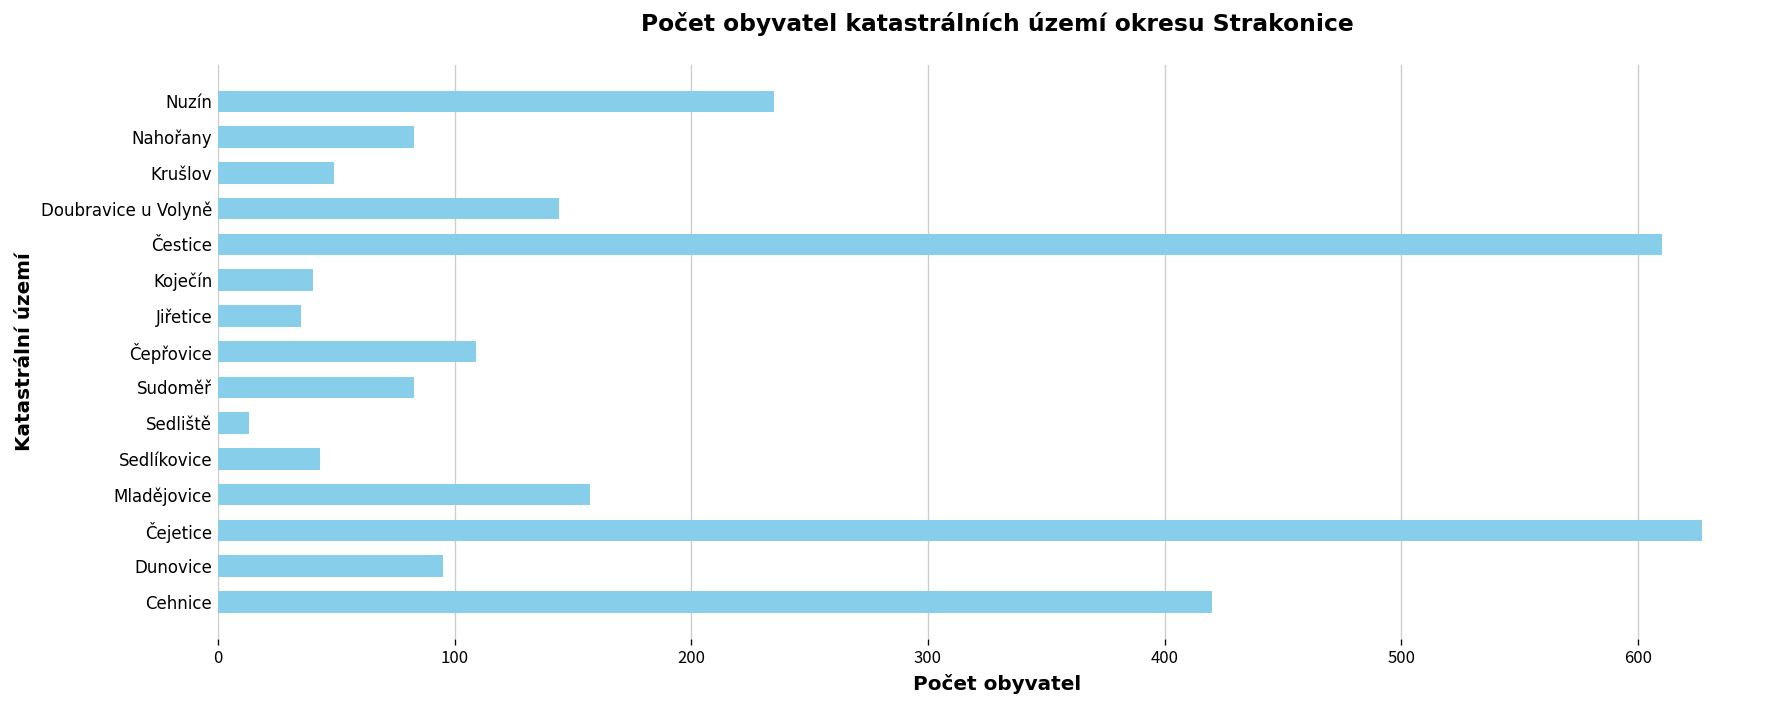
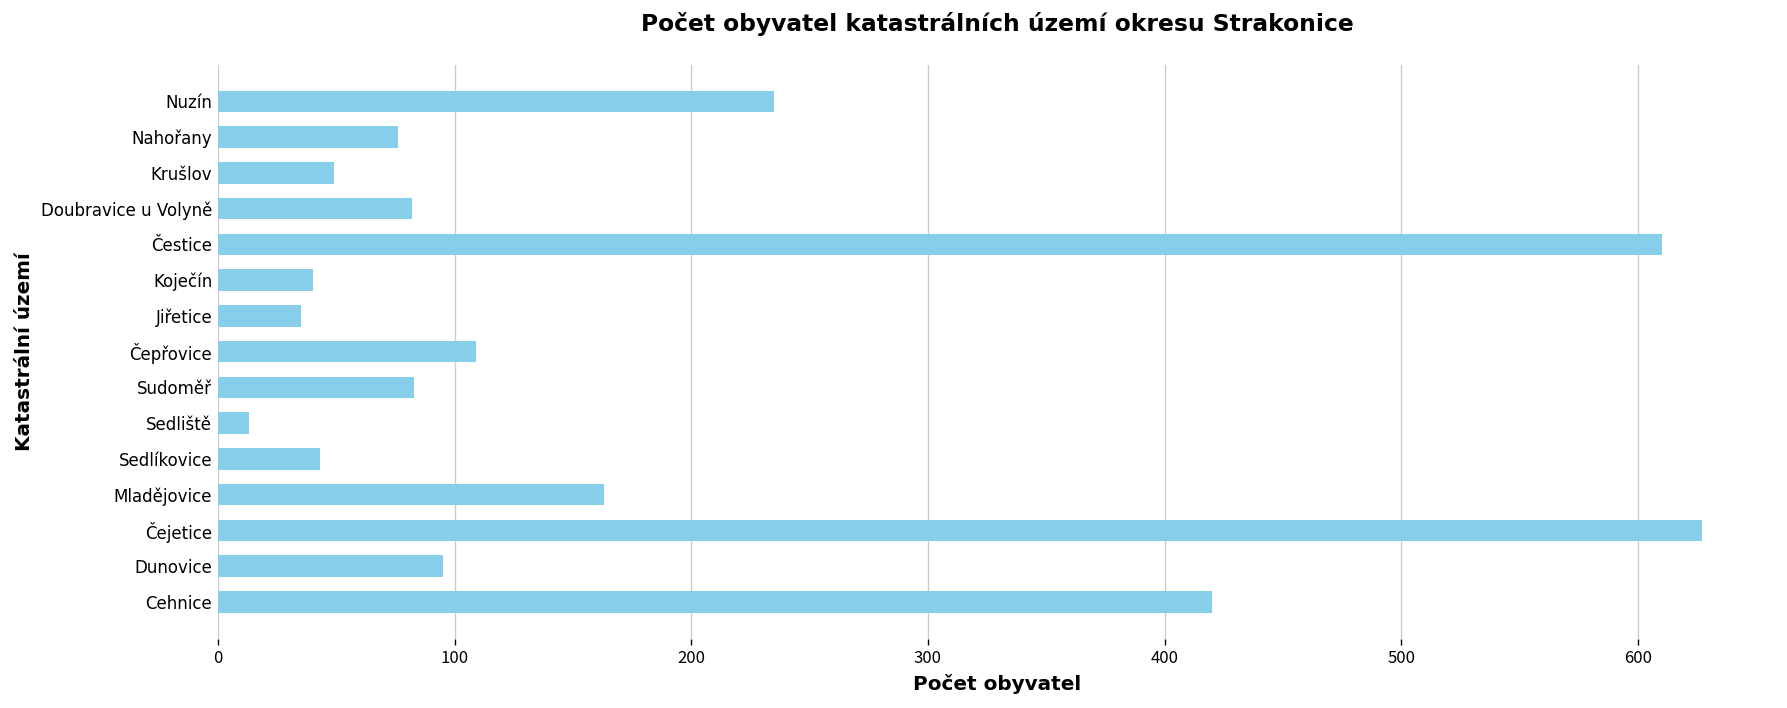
Nahořany: 83 -> 76
Doubravice u Volyně: 144 -> 82
Mladějovice: 157 -> 163
